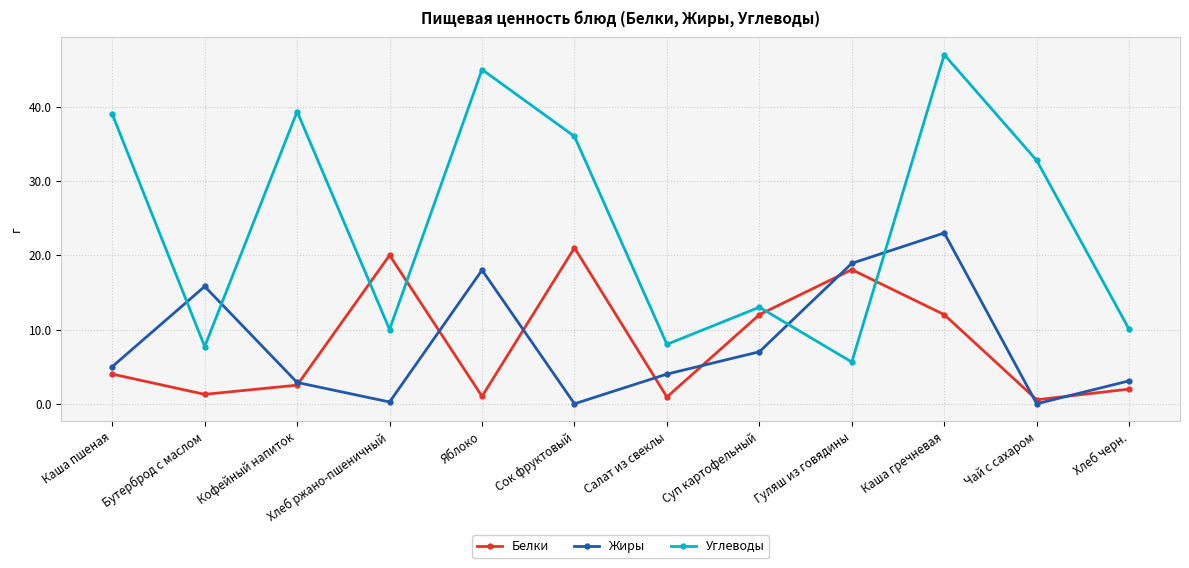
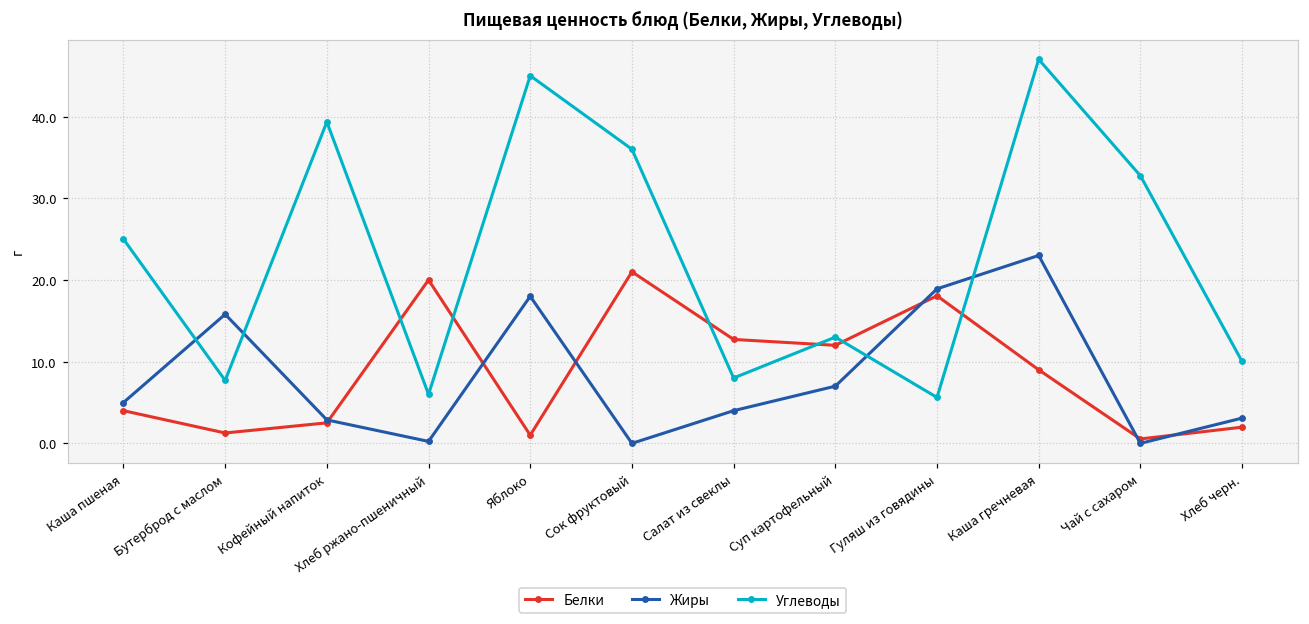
Углеводы, Каша пшеная: 39 -> 25
Углеводы, Хлеб ржано-пшеничный: 10 -> 6
Белки, Салат из свеклы: 1 -> 13
Белки, Каша гречневая: 12 -> 9
